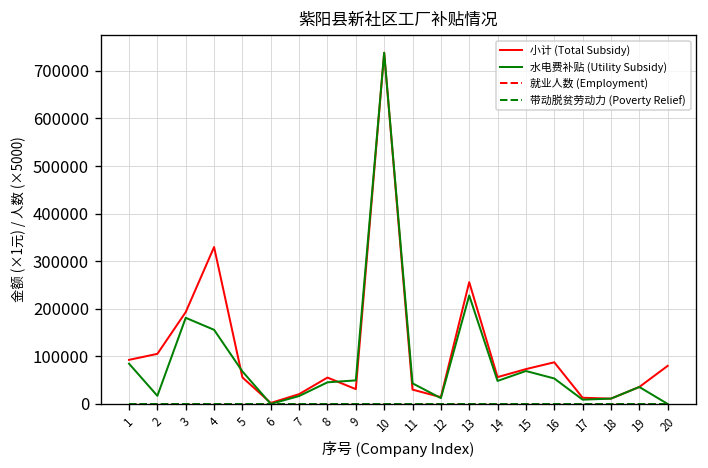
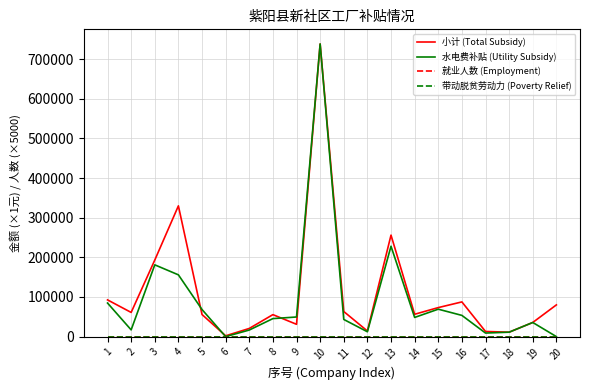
小计 (Total Subsidy), 2: 110000 -> 60000
小计 (Total Subsidy), 11: 30000 -> 60000
